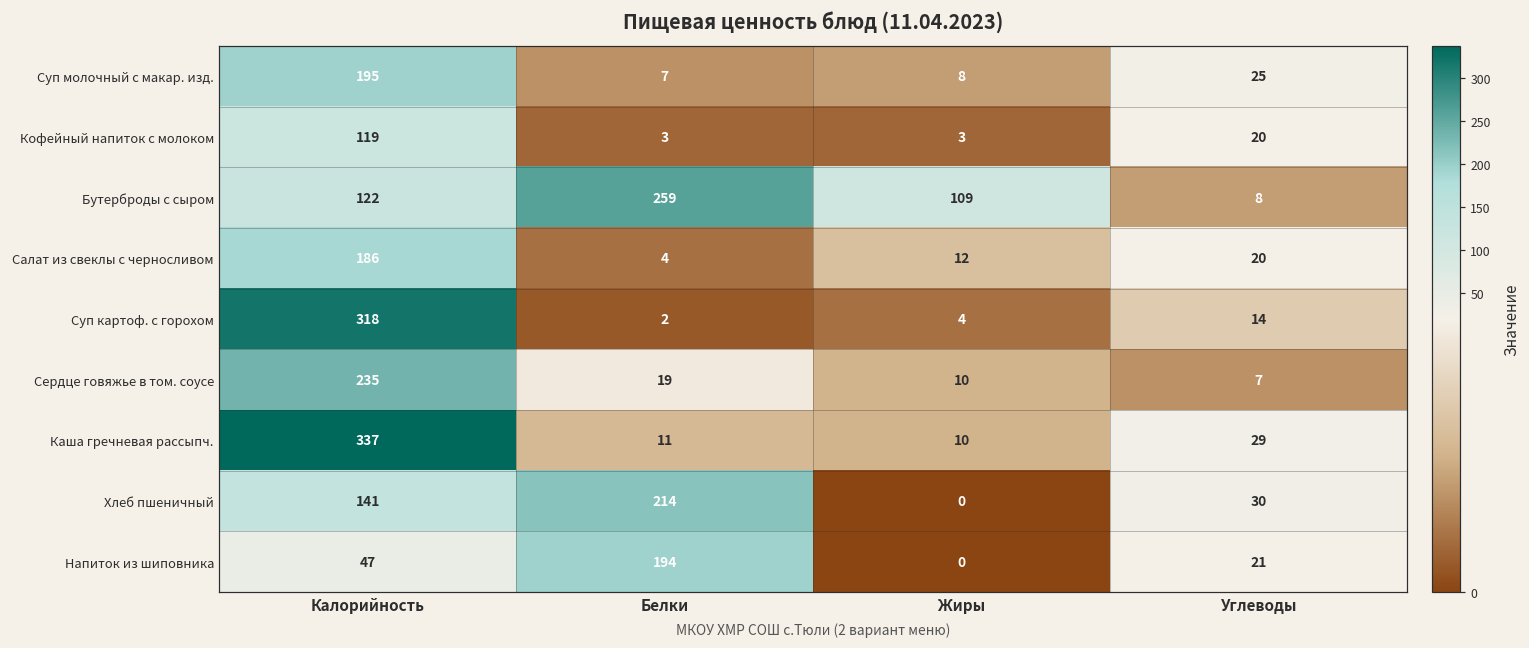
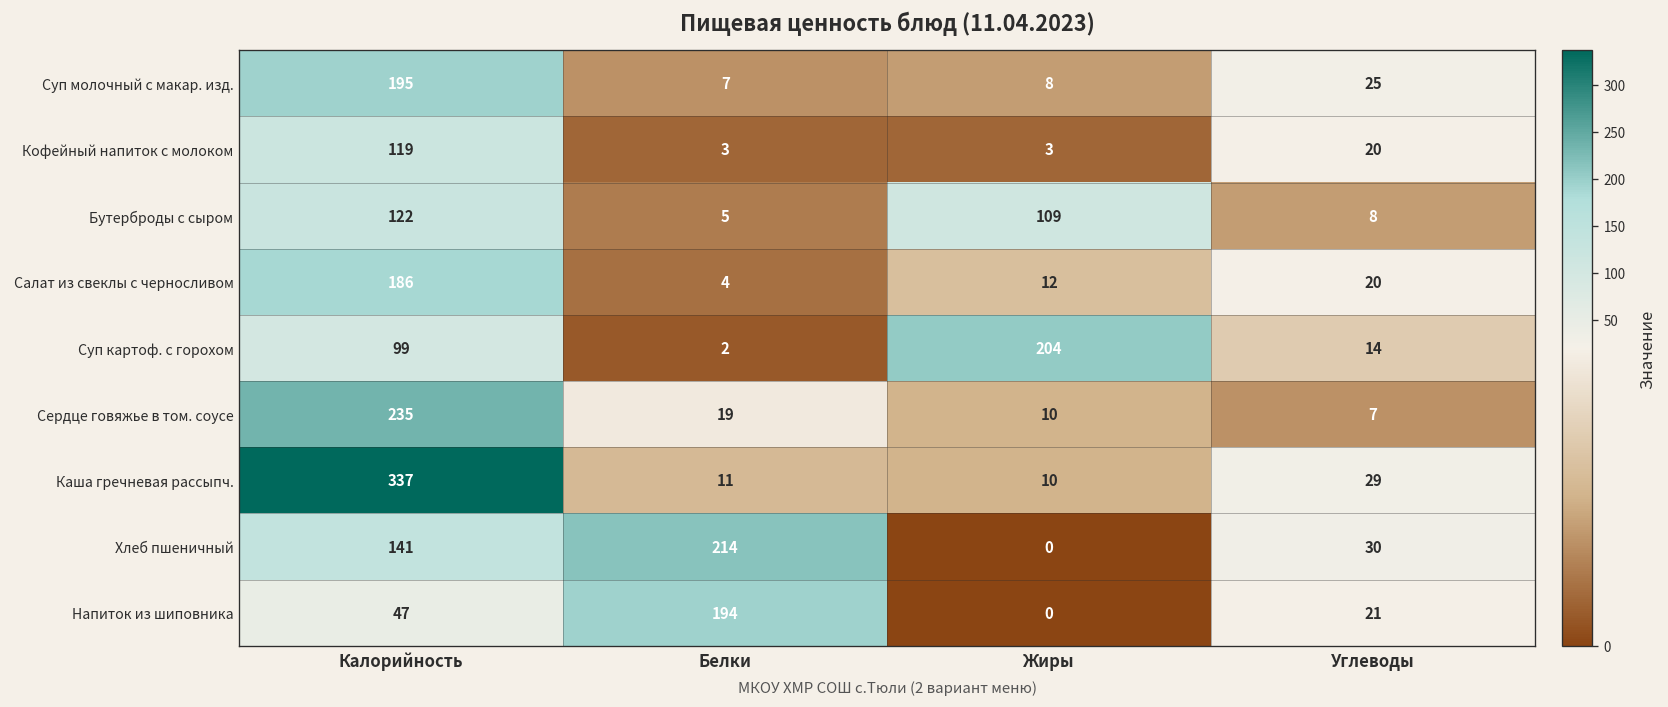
Бутерброды с сыром, Белки: 259 -> 5
Суп картоф. с горохом, Калорийность: 318 -> 99
Суп картоф. с горохом, Жиры: 4 -> 204
